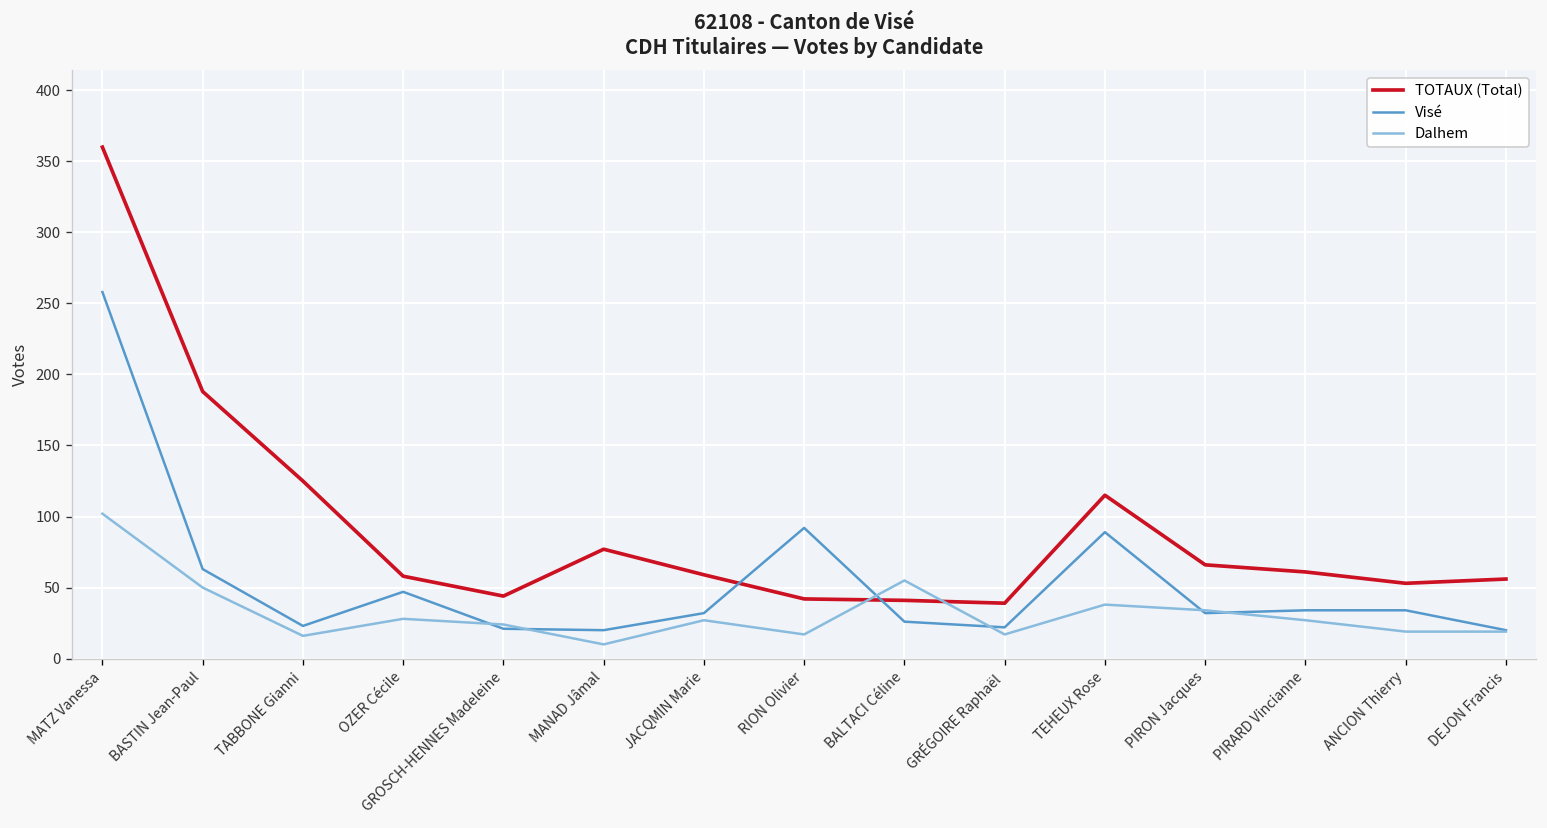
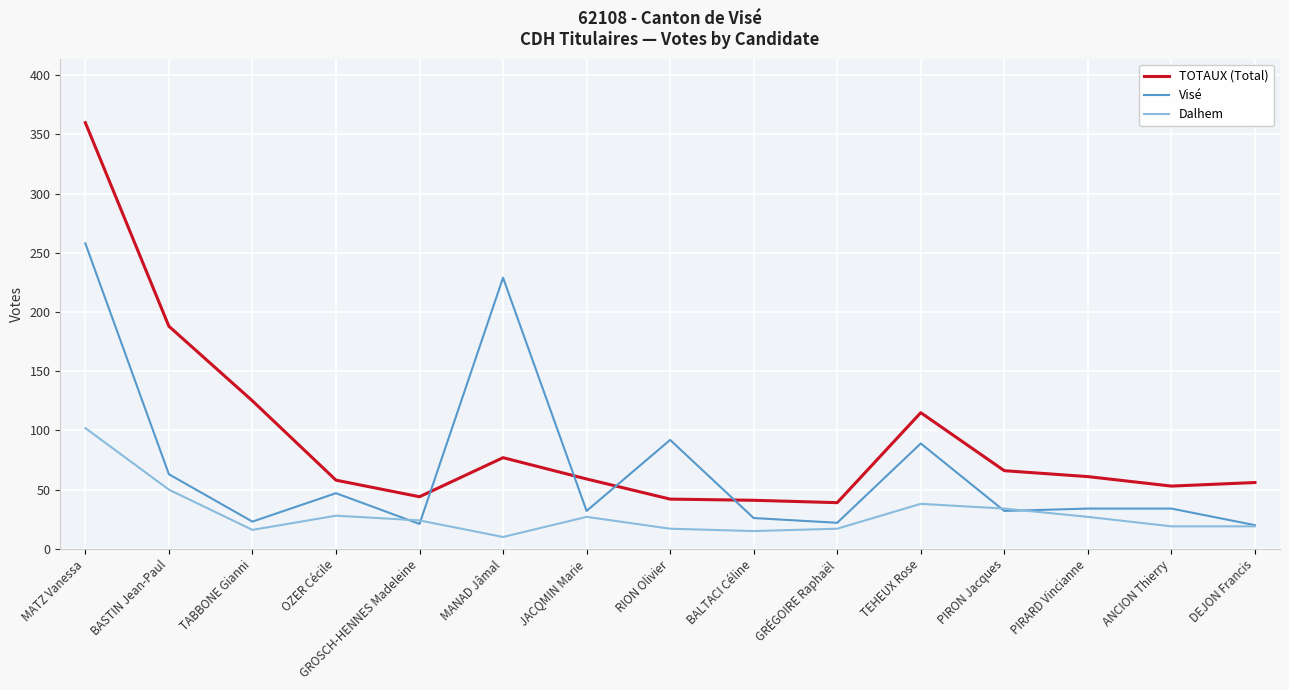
Visé, MANAD Jâmal: 20 -> 229
Dalhem, BALTACI Céline: 55 -> 15
